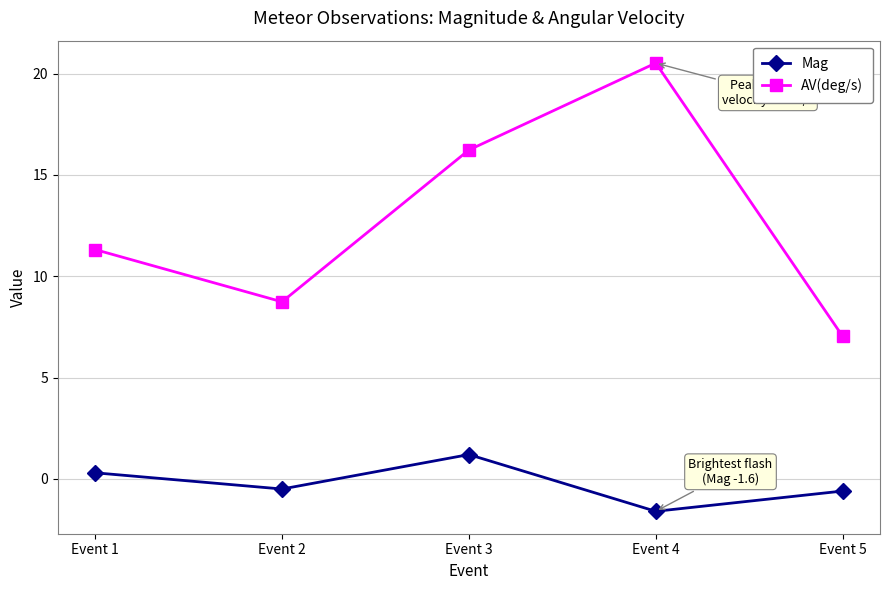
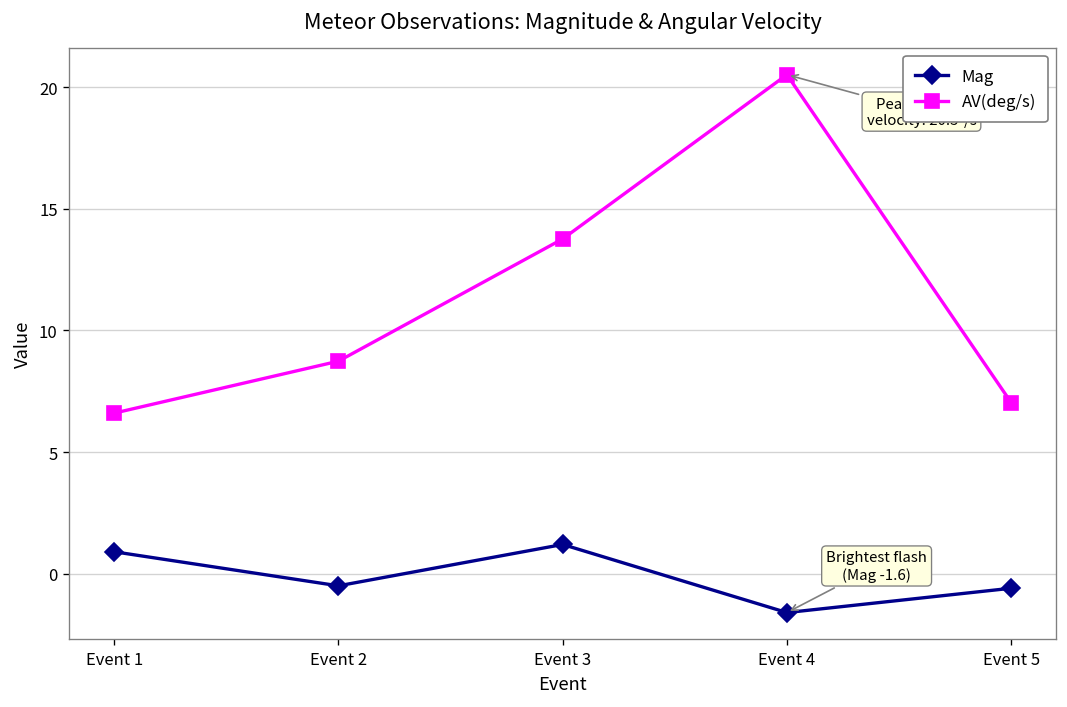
Mag, Event 1: 0.3 -> 0.9
AV(deg/s), Event 1: 11.3 -> 6.6
AV(deg/s), Event 3: 16.2 -> 13.8
